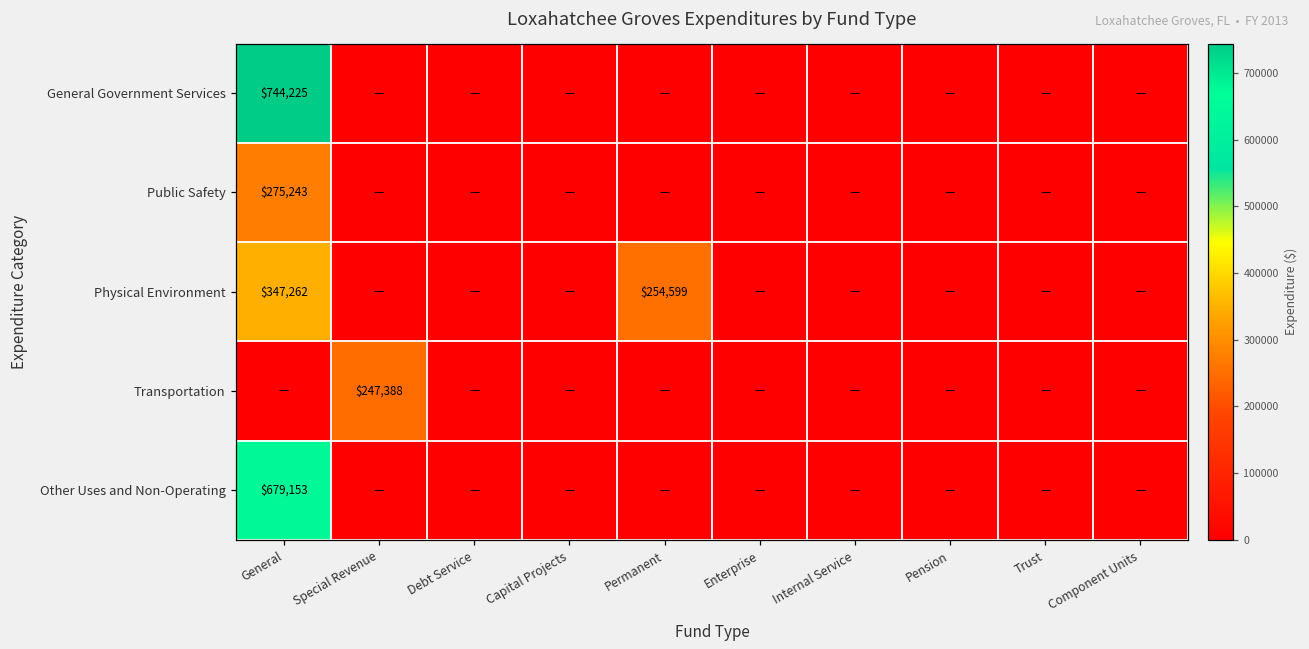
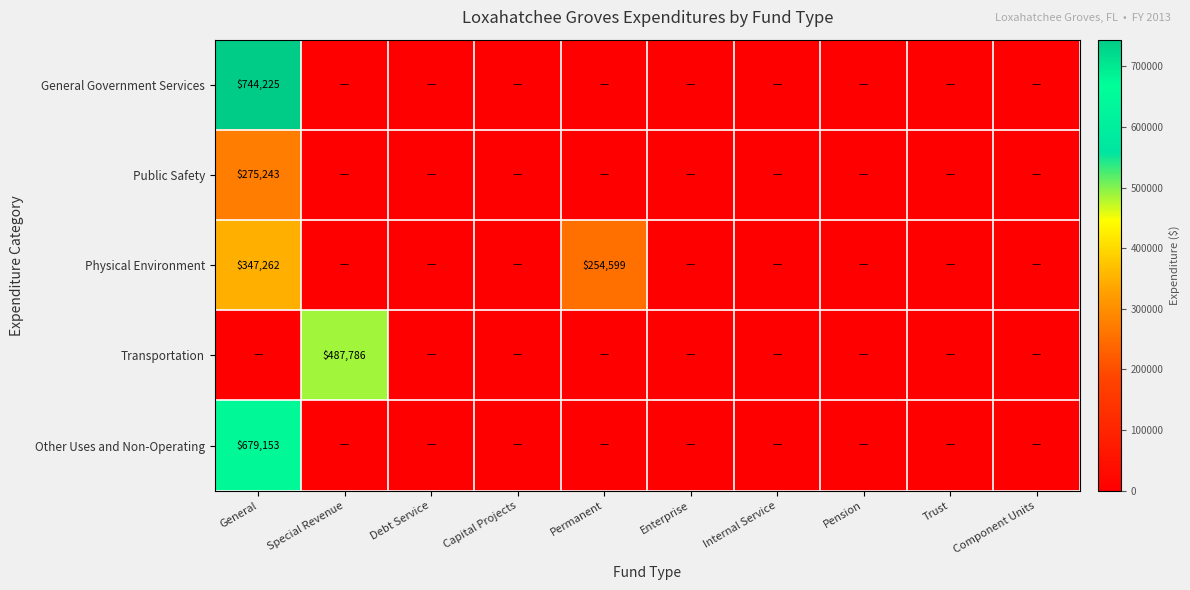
Transportation, Special Revenue: $247,388 -> $487,786
